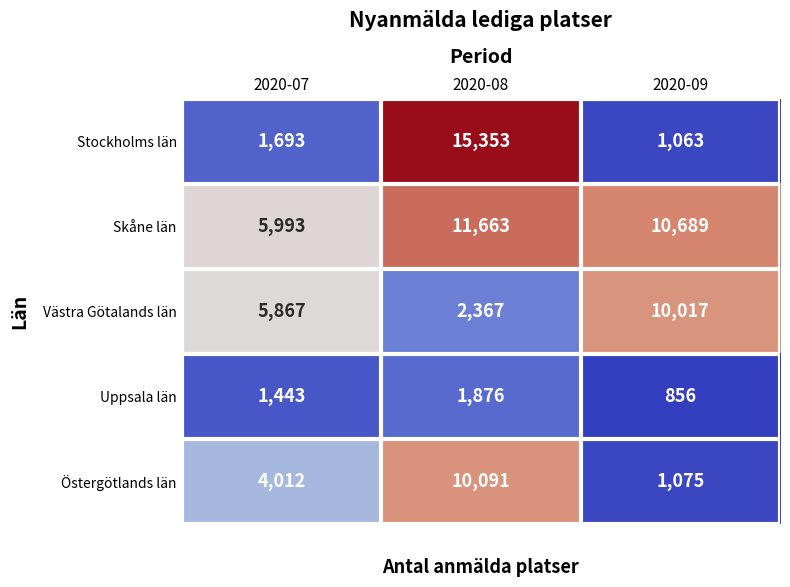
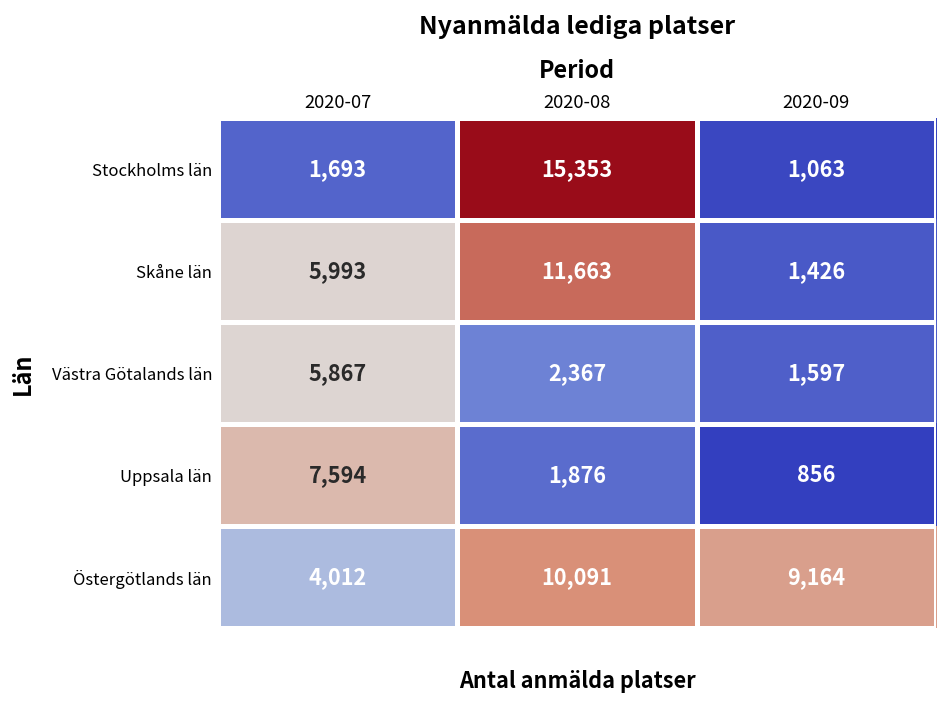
Skåne län, 2020-09: 10,689 -> 1,426
Västra Götalands län, 2020-09: 10,017 -> 1,597
Uppsala län, 2020-07: 1,443 -> 7,594
Östergötlands län, 2020-09: 1,075 -> 9,164
